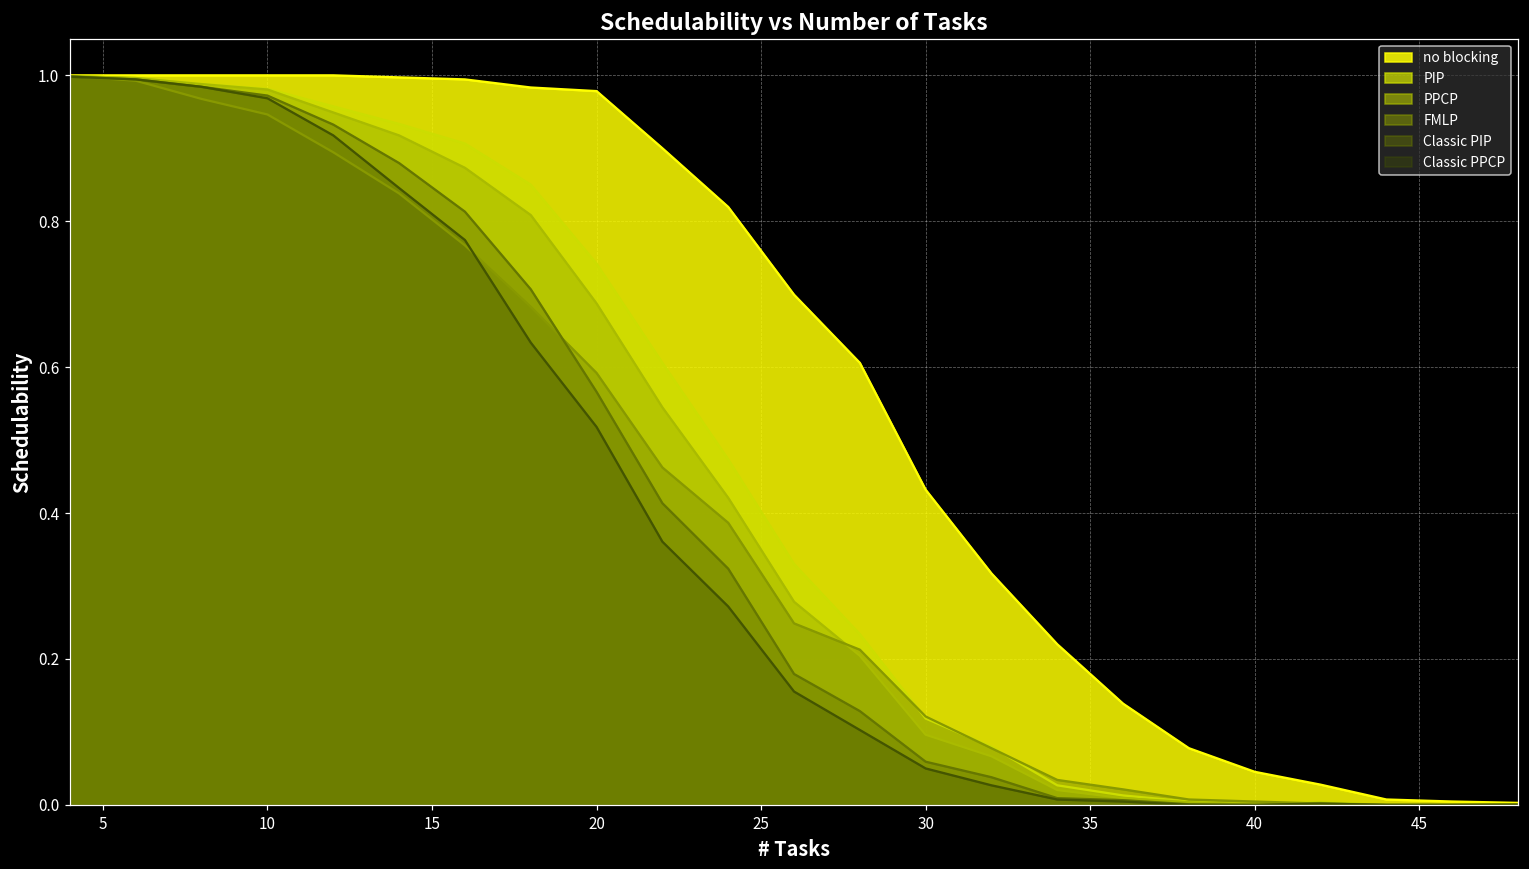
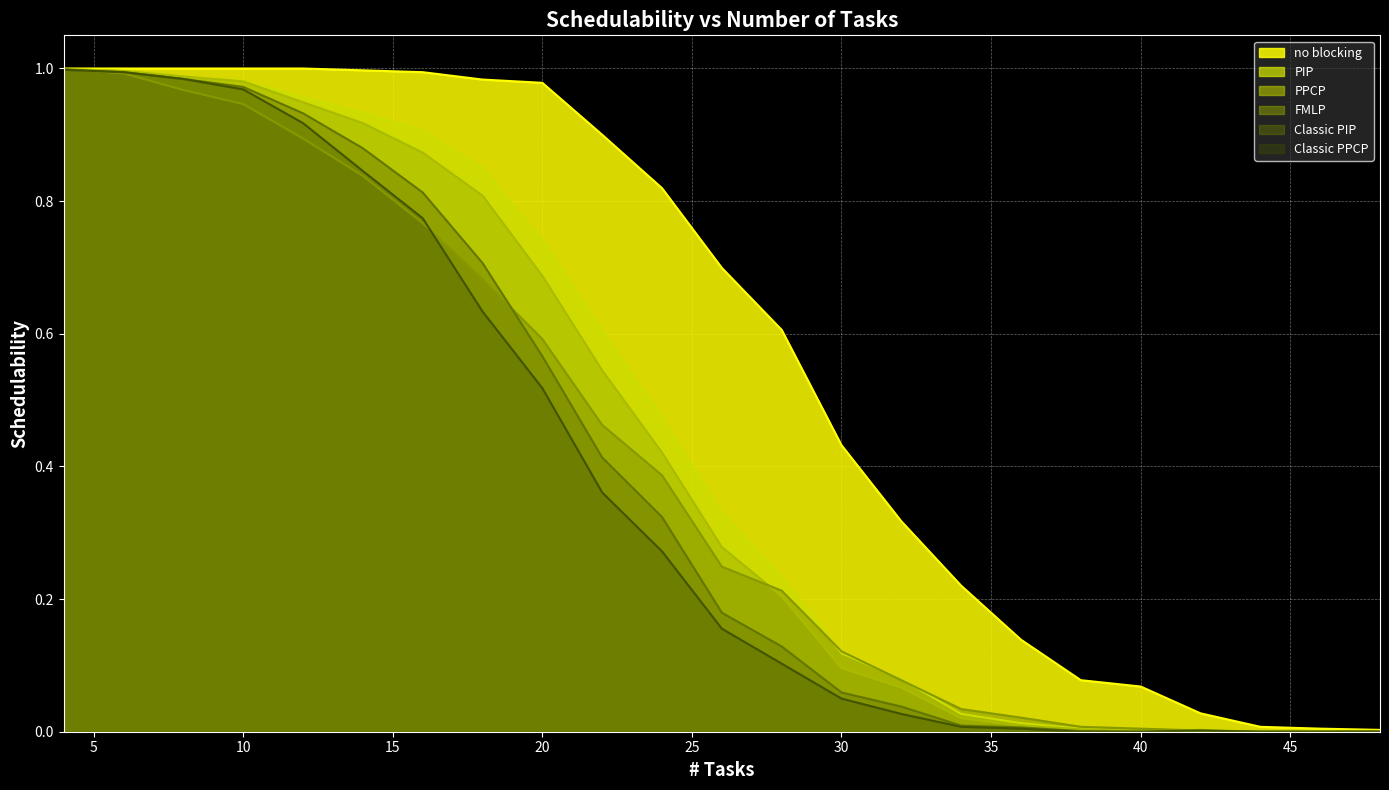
no blocking, 40: 0.05 -> 0.07
